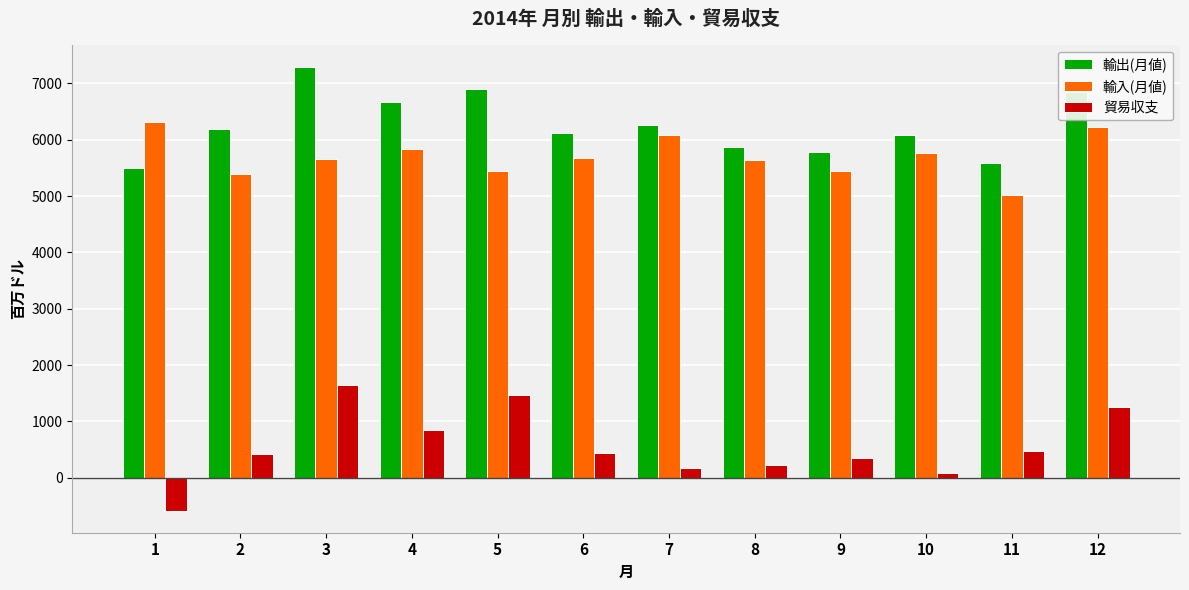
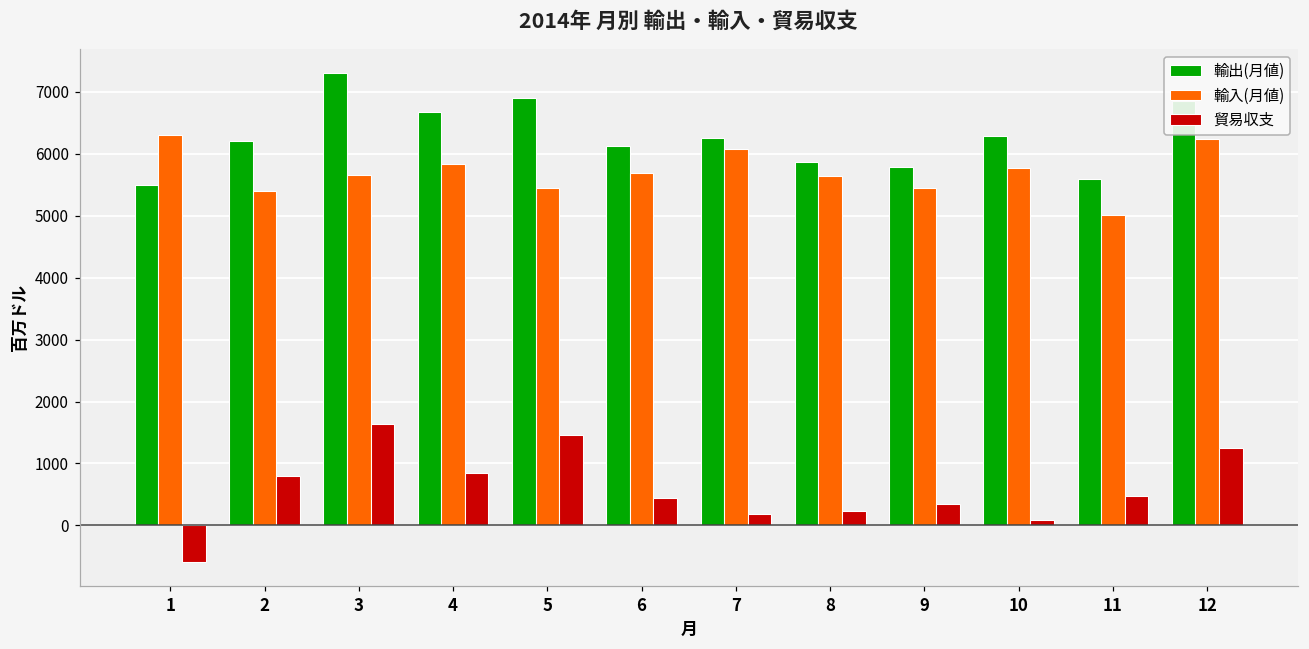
貿易収支, 2: 400 -> 800
輸出(月値), 10: 6100 -> 6300
